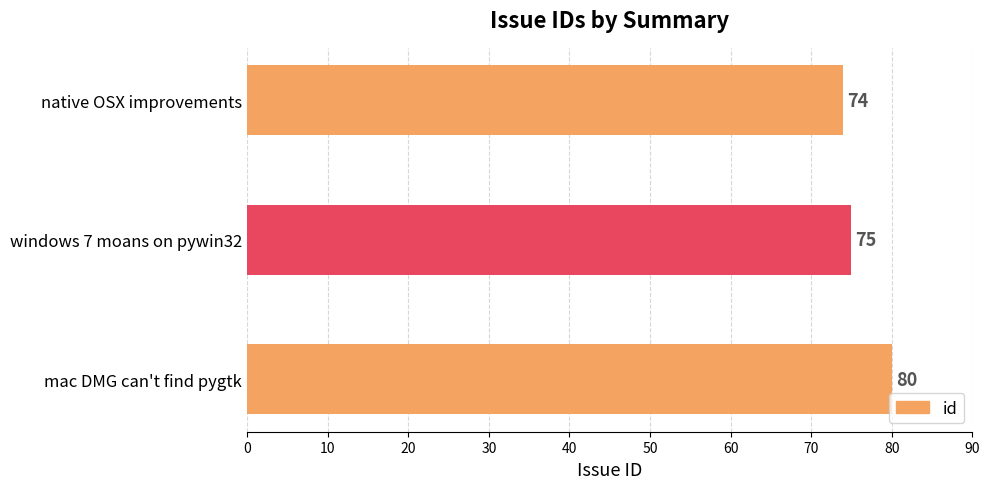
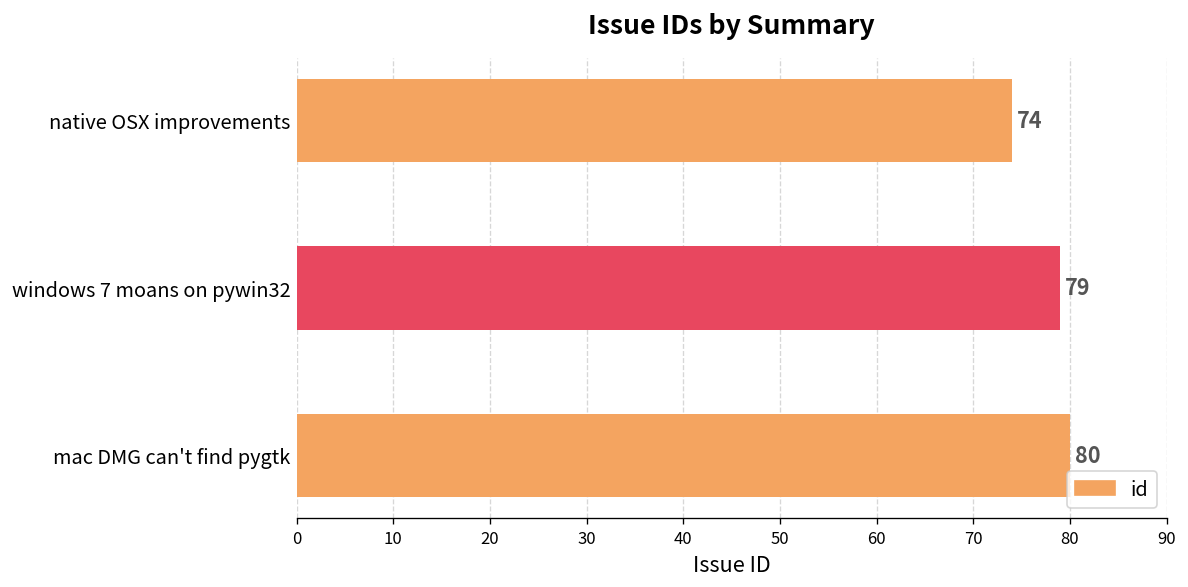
windows 7 moans on pywin32: 75 -> 79
